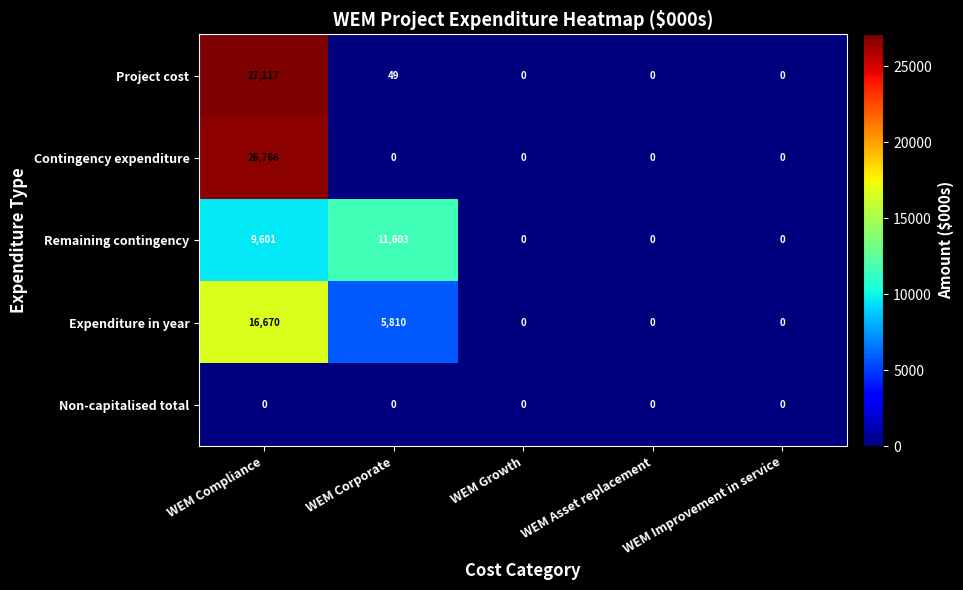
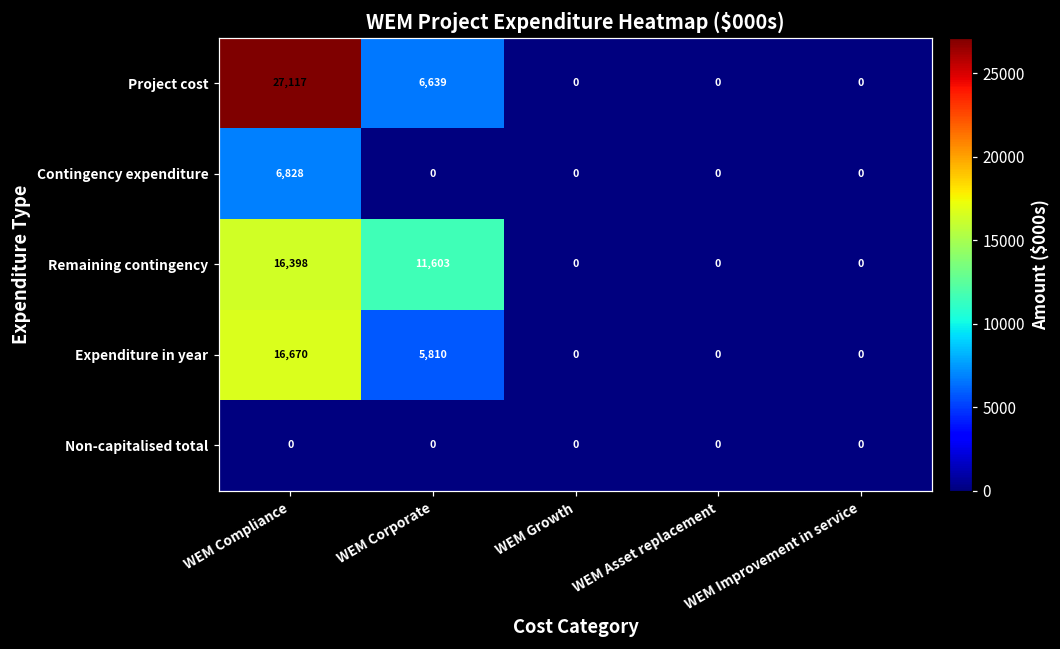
Project cost, WEM Corporate: 49 -> 6,639
Contingency expenditure, WEM Compliance: 26,766 -> 6,828
Remaining contingency, WEM Compliance: 9,601 -> 16,398
